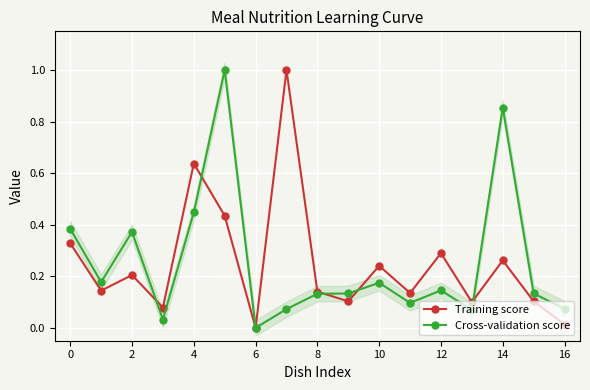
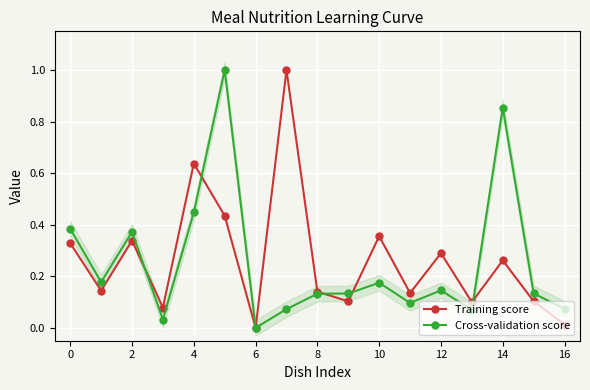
Training score, 2: 0.20 -> 0.34
Training score, 10: 0.24 -> 0.36
